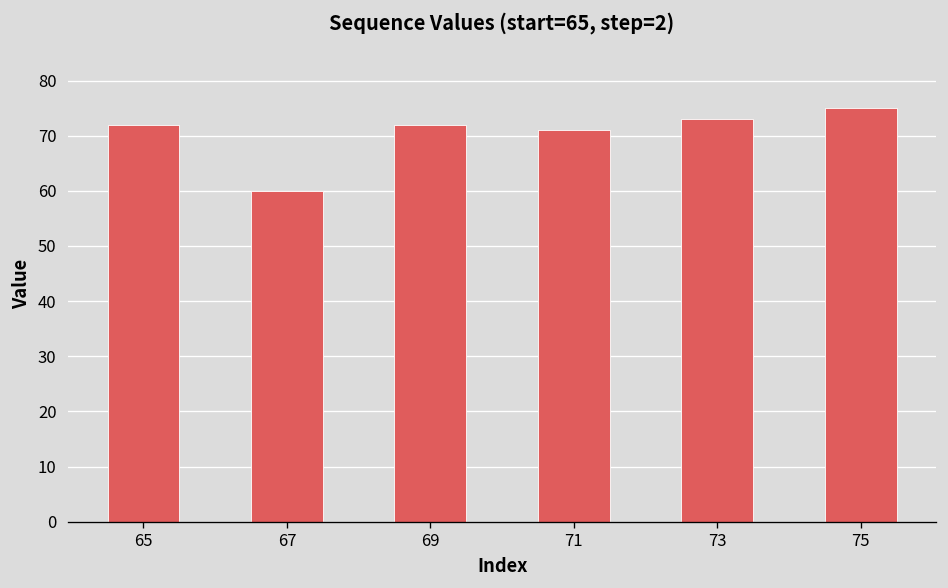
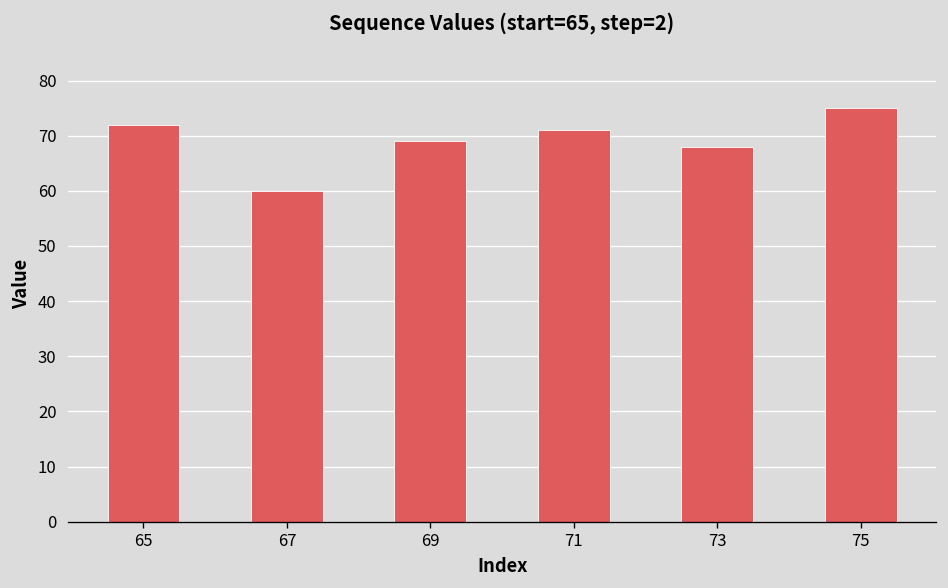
69: 72 -> 69
73: 73 -> 68
